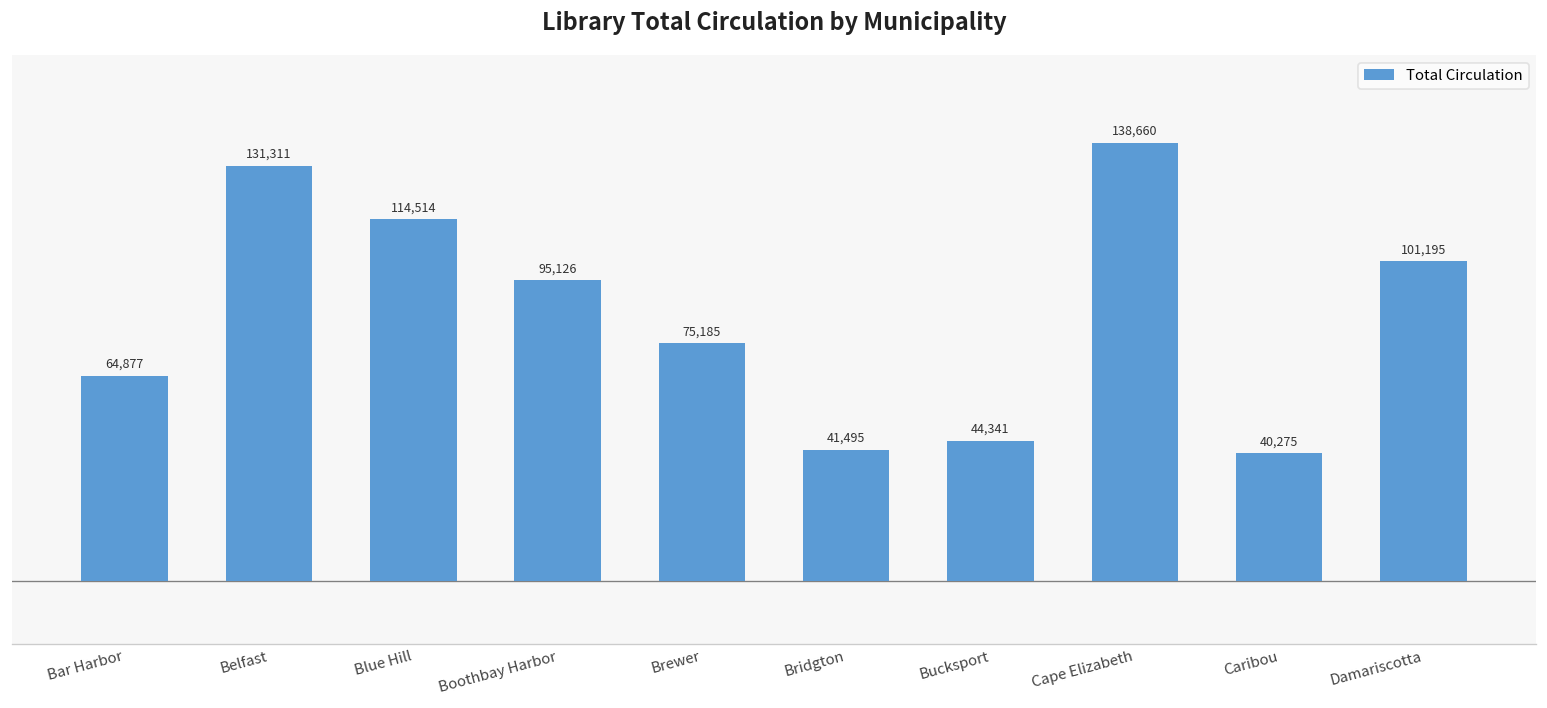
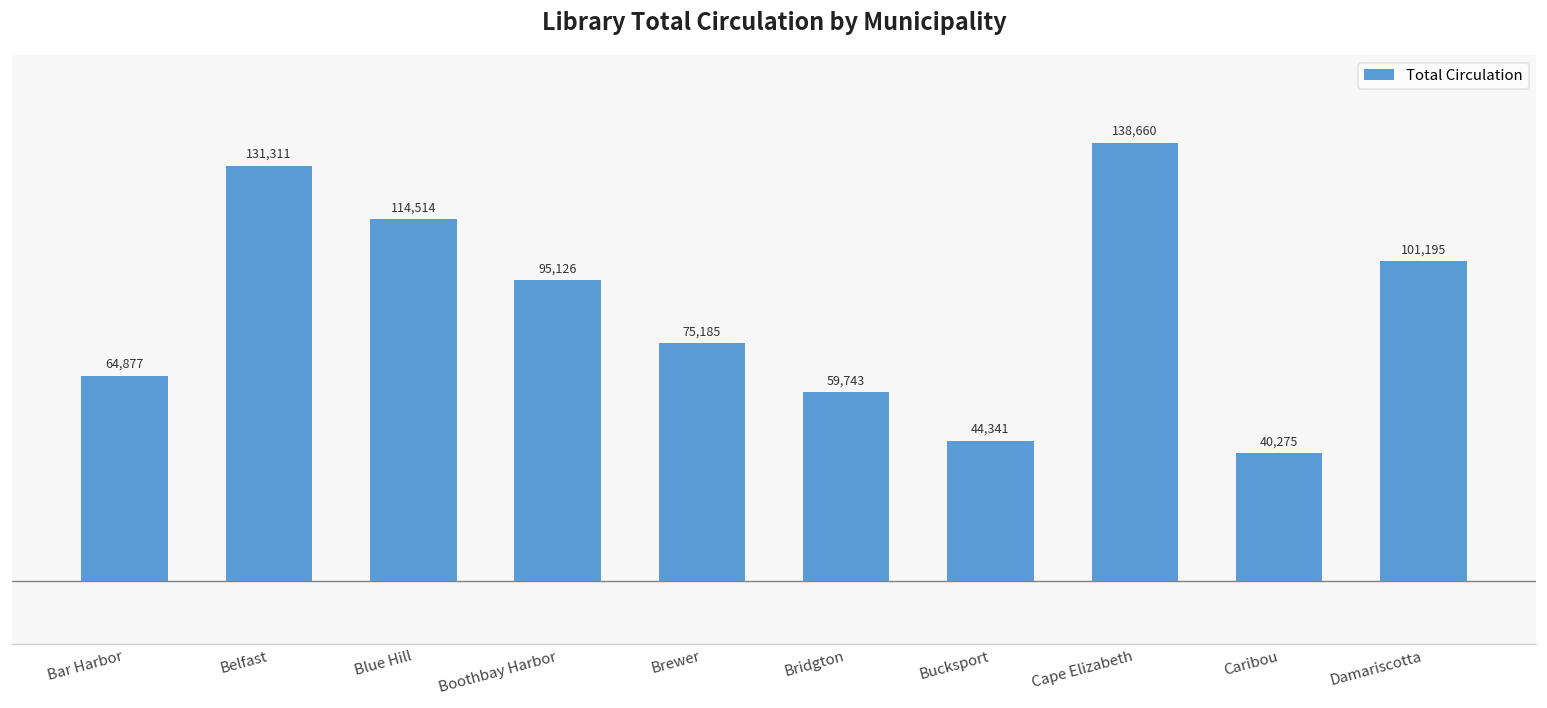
Bridgton: 41,495 -> 59,743
